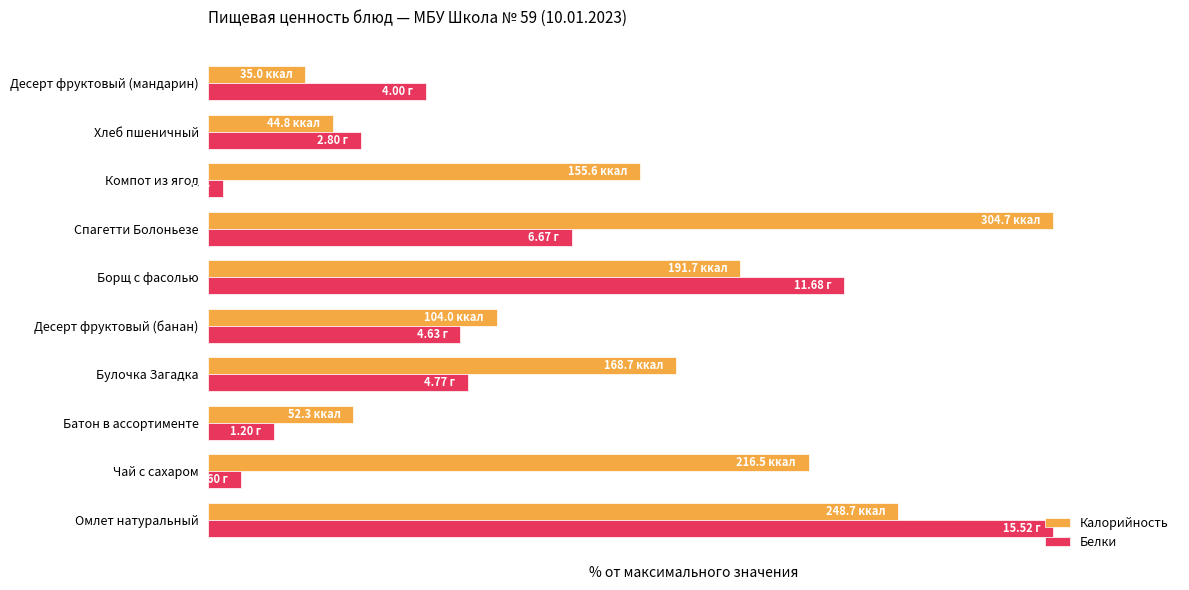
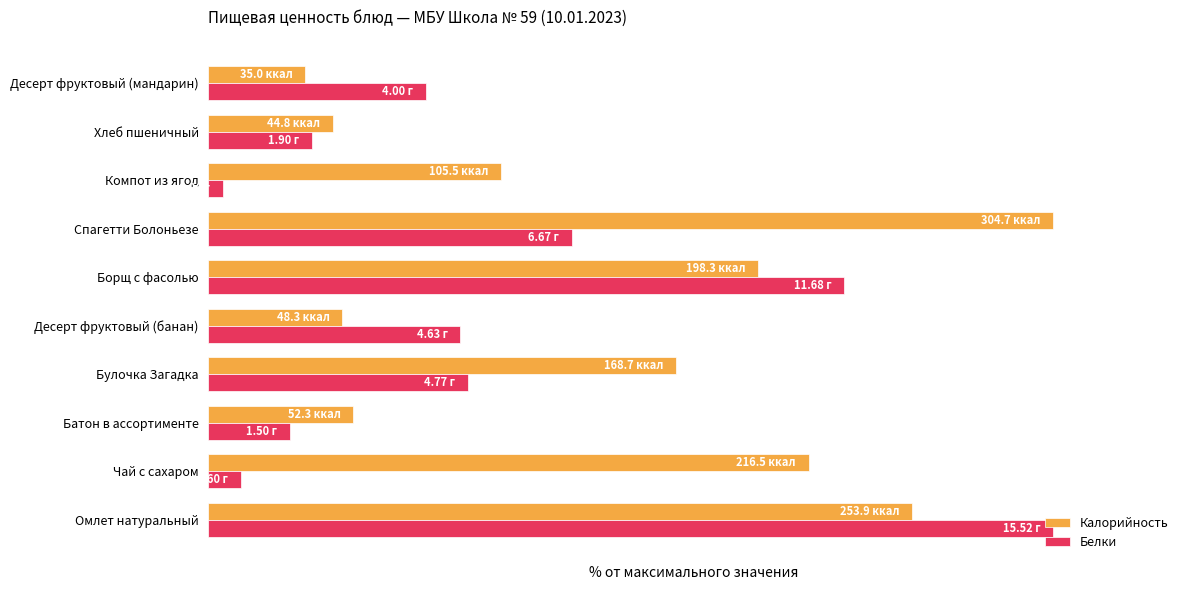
Белки, Хлеб пшеничный: 2.80 -> 1.90
Калорийность, Компот из ягод: 155.6 -> 105.5
Калорийность, Борщ с фасолью: 191.7 -> 198.3
Калорийность, Десерт фруктовый (банан): 104.0 -> 48.3
Белки, Батон в ассортименте: 1.20 -> 1.50
Калорийность, Омлет натуральный: 248.7 -> 253.9
